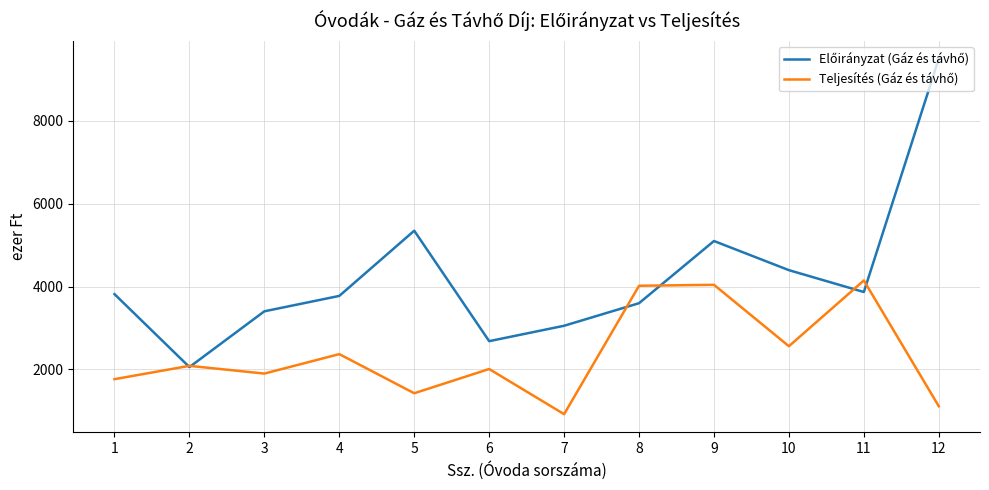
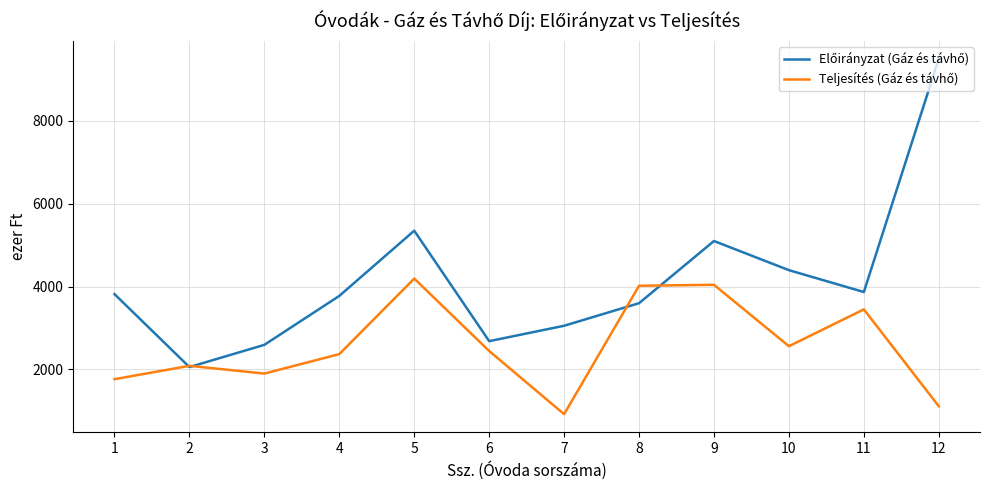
Előirányzat (Gáz és távhő), 3: 3400 -> 2600
Teljesítés (Gáz és távhő), 5: 1400 -> 4200
Teljesítés (Gáz és távhő), 6: 2000 -> 2400
Teljesítés (Gáz és távhő), 11: 4100 -> 3400
